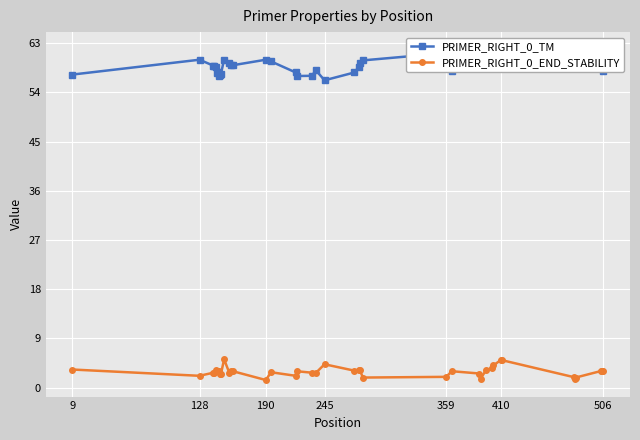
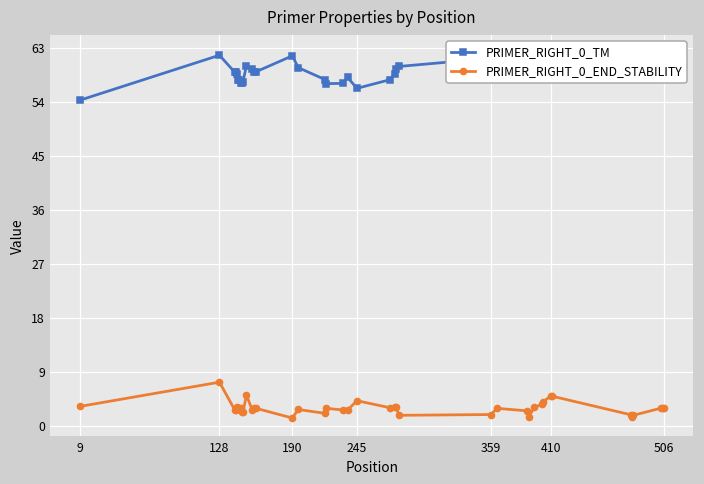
PRIMER_RIGHT_0_TM, 9: 57 -> 54
PRIMER_RIGHT_0_TM, 128: 60 -> 62
PRIMER_RIGHT_0_END_STABILITY, 128: 2 -> 7
PRIMER_RIGHT_0_TM, 190: 60 -> 62
